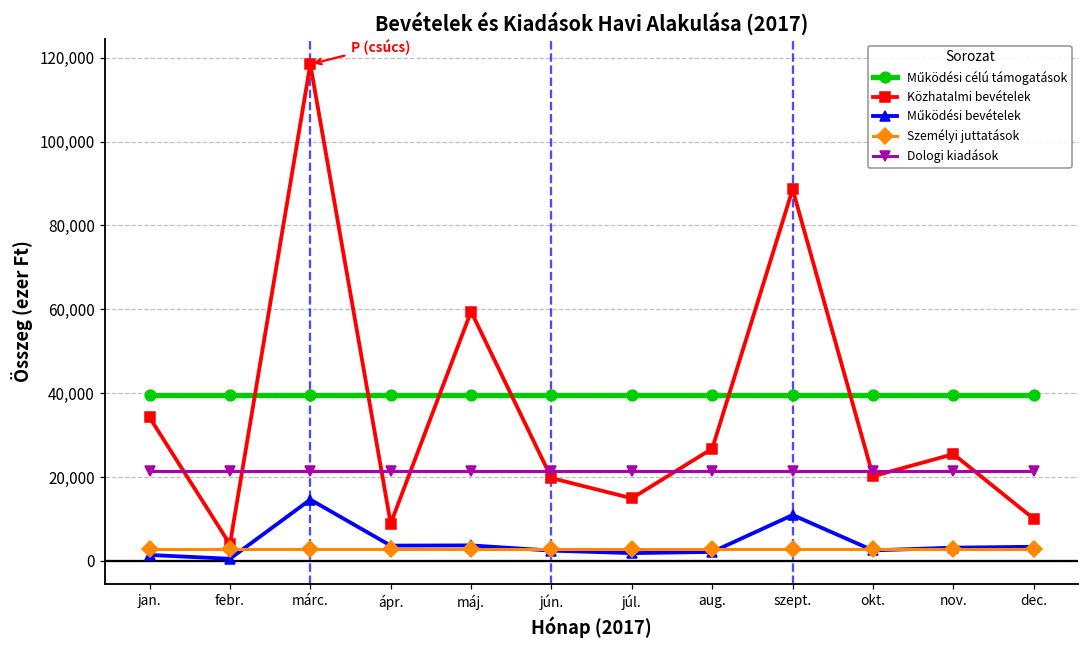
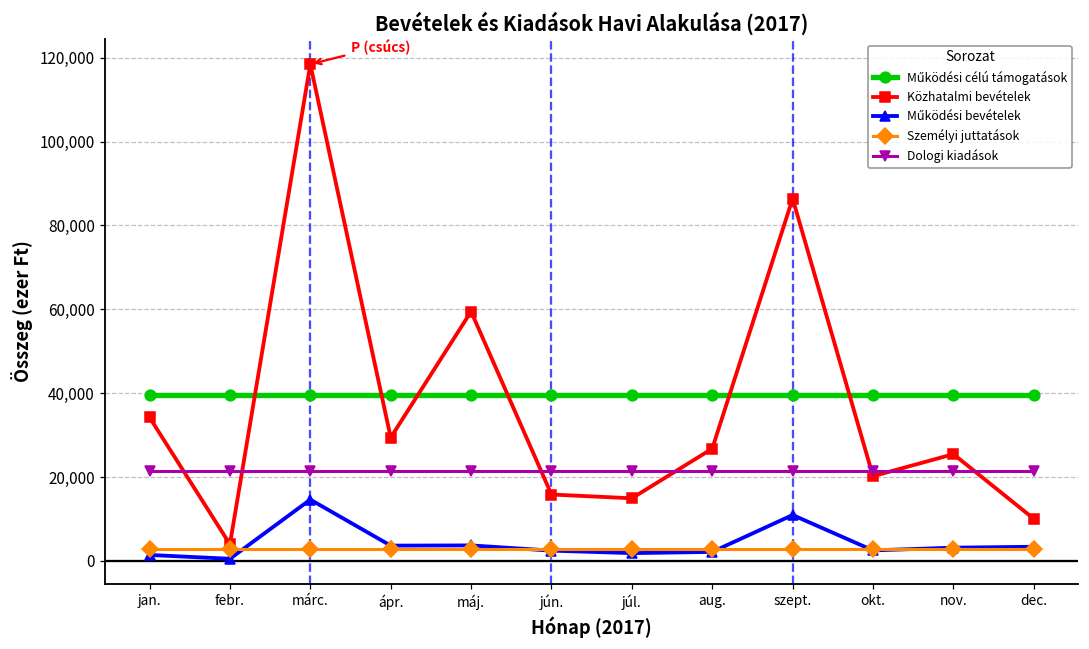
Közhatalmi bevételek, ápr.: 9,000 -> 29,000
Közhatalmi bevételek, jún.: 20,000 -> 16,000
Közhatalmi bevételek, szept.: 89,000 -> 86,000
